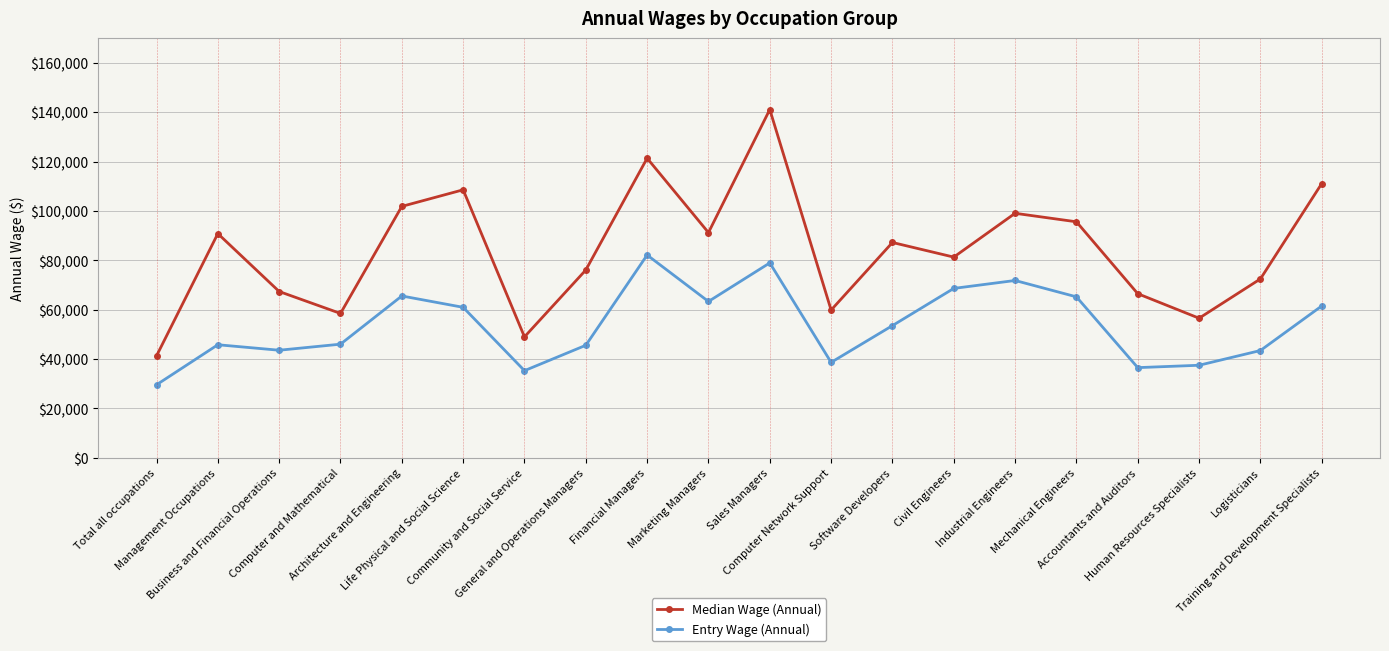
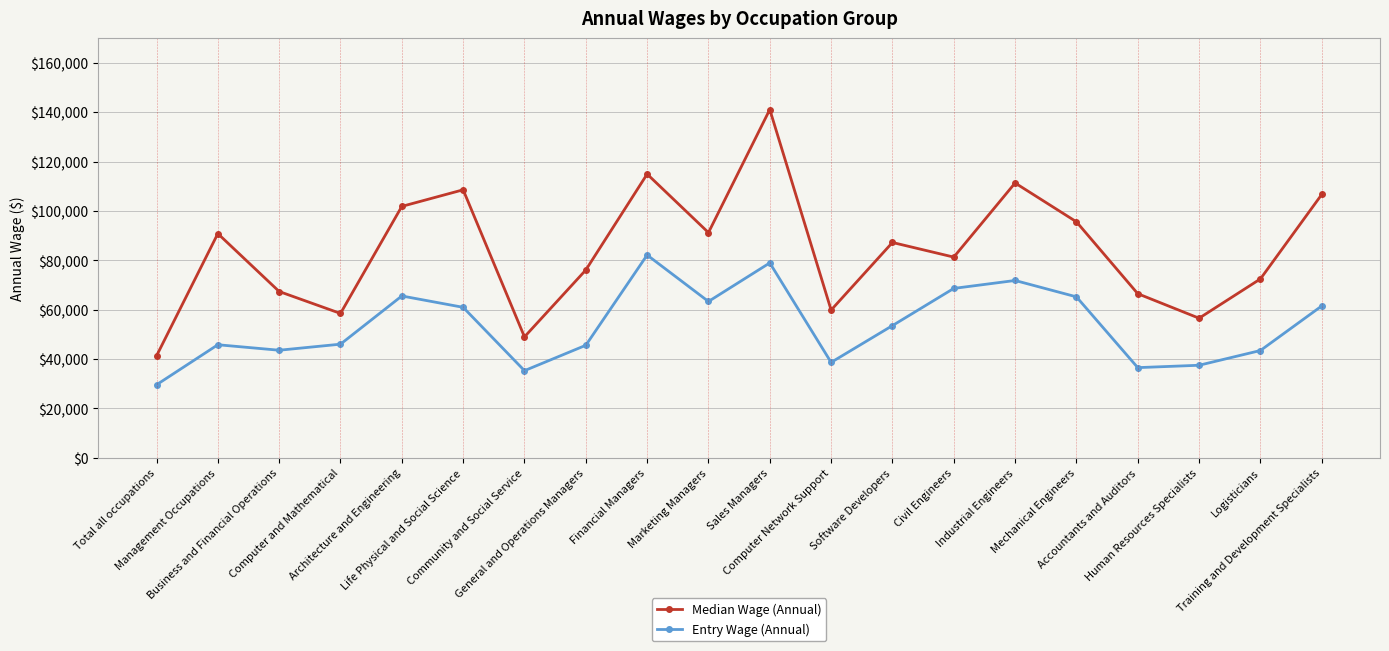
Median Wage (Annual), Financial Managers: $121,000 -> $115,000
Median Wage (Annual), Industrial Engineers: $99,000 -> $111,000
Median Wage (Annual), Training and Development Specialists: $111,000 -> $107,000
